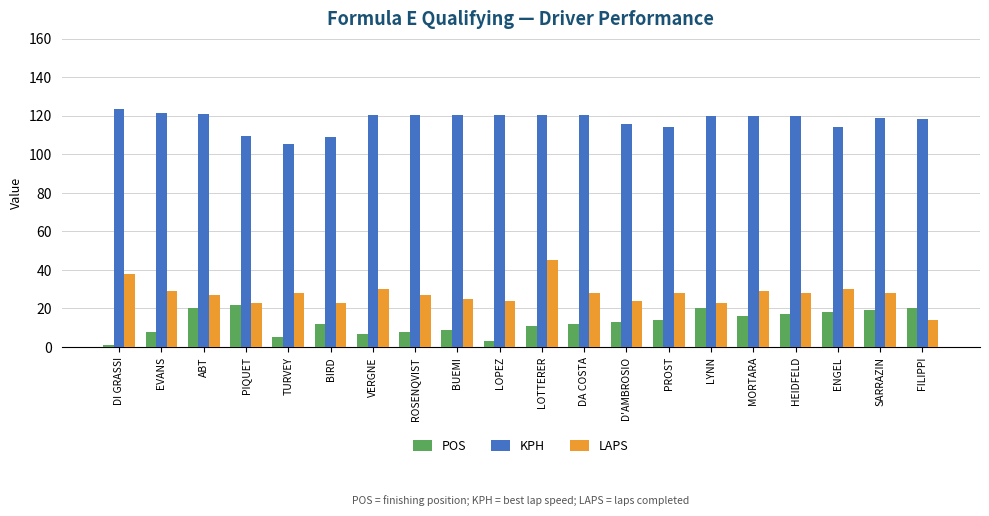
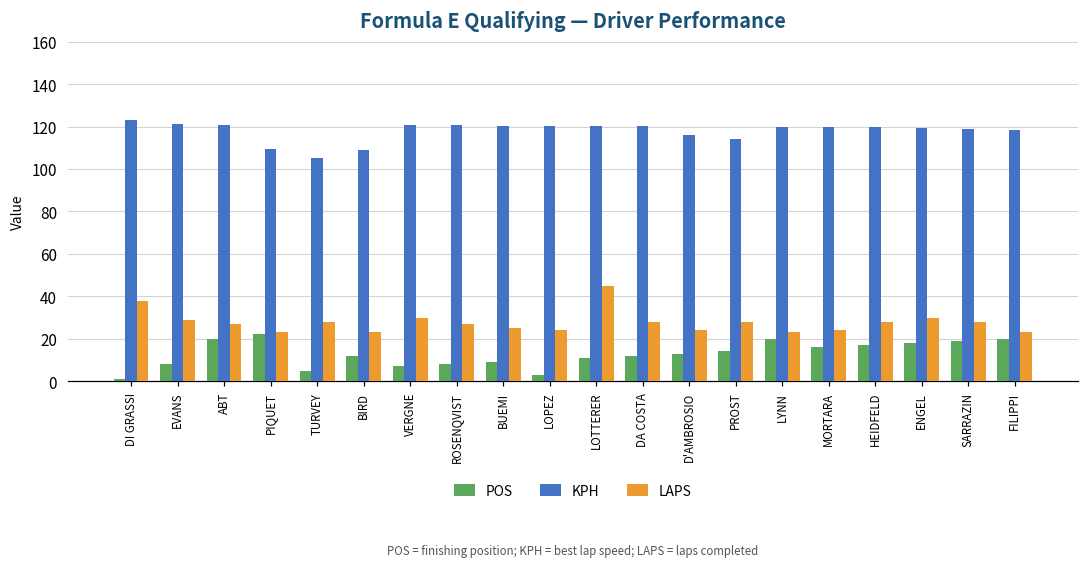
LAPS, MORTARA: 29 -> 24
KPH, ENGEL: 114 -> 120
LAPS, FILIPPI: 14 -> 23
